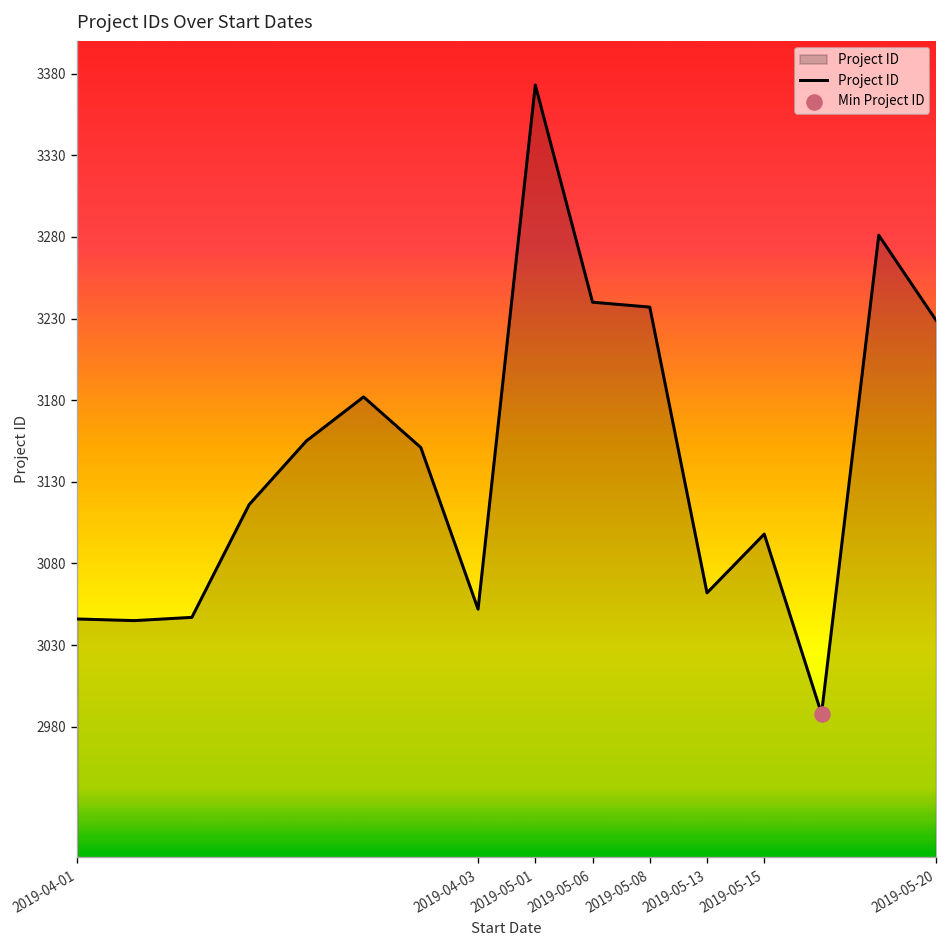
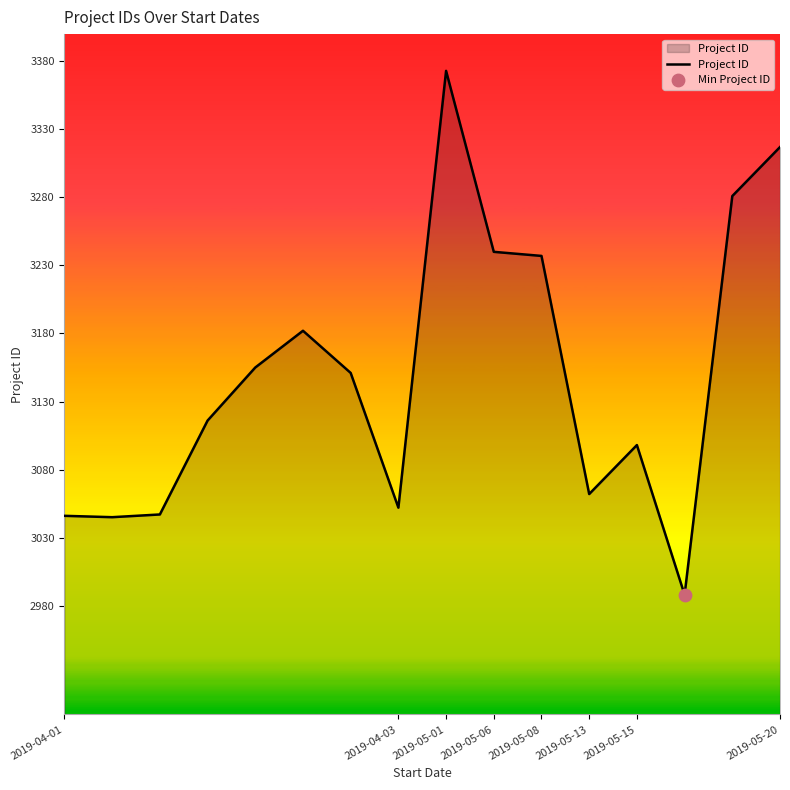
Project ID, 2019-05-20: 3229 -> 3317
